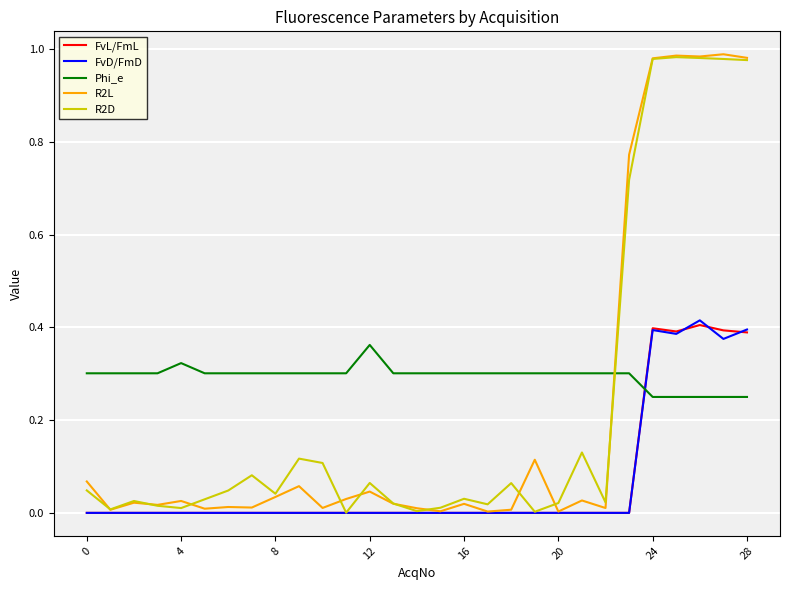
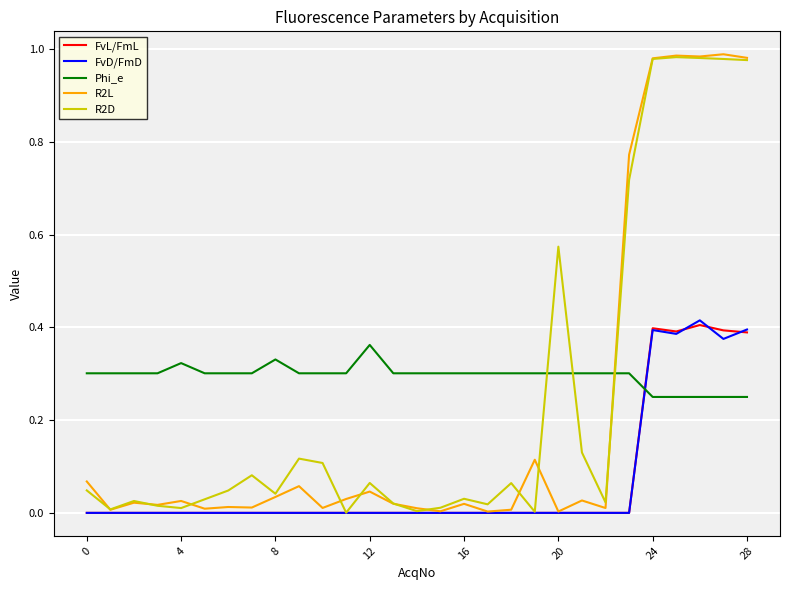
Phi_e, 8: 0.30 -> 0.33
R2D, 20: 0.02 -> 0.57
